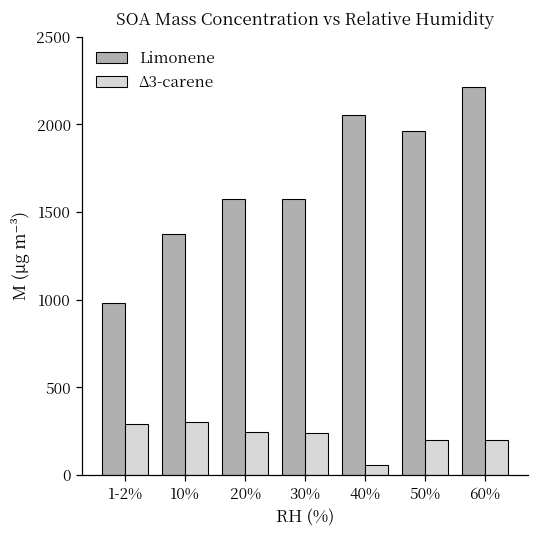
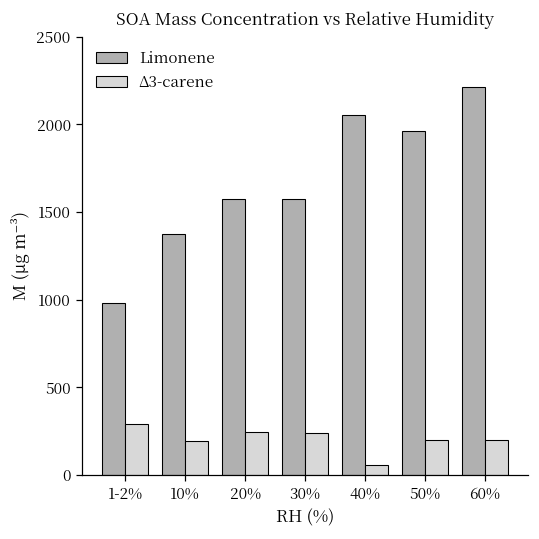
Δ3-carene, 10%: 300 -> 200
